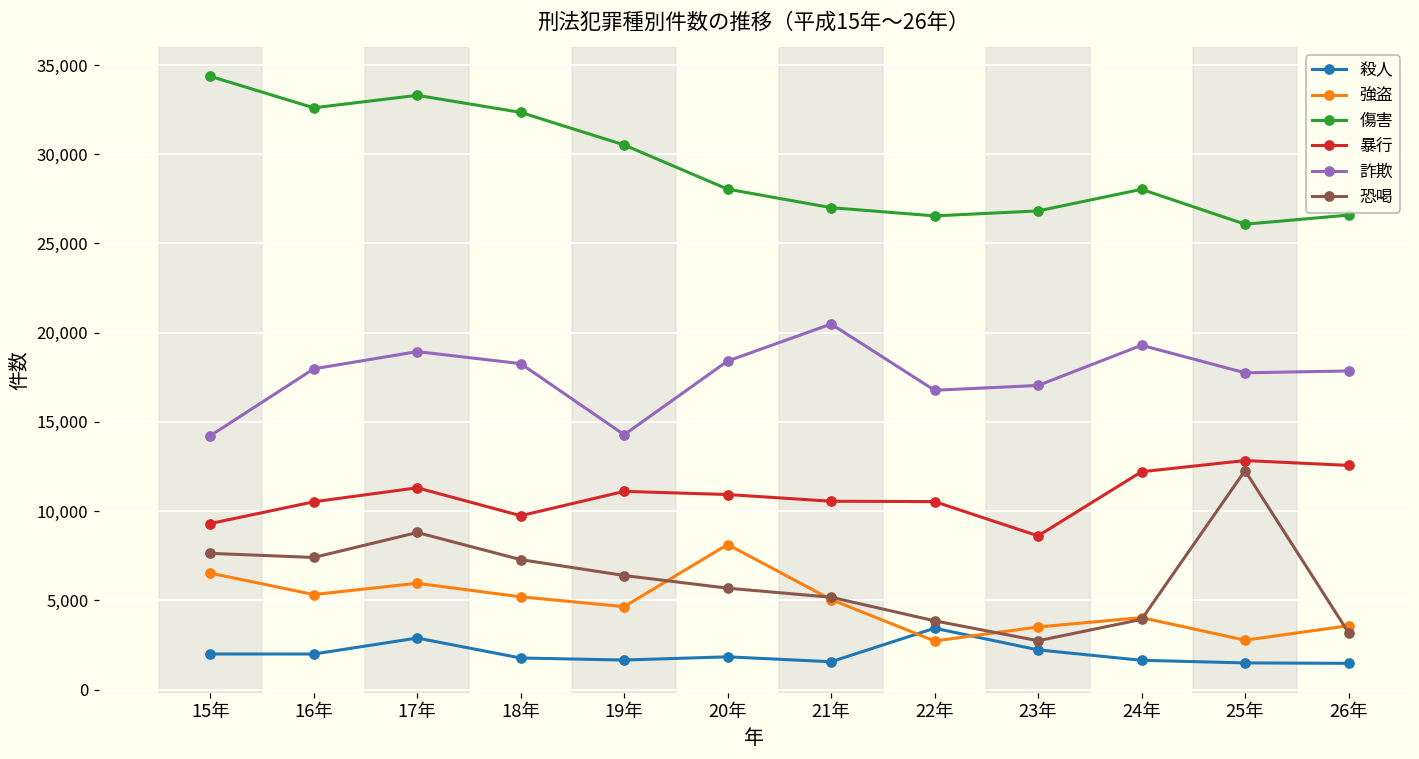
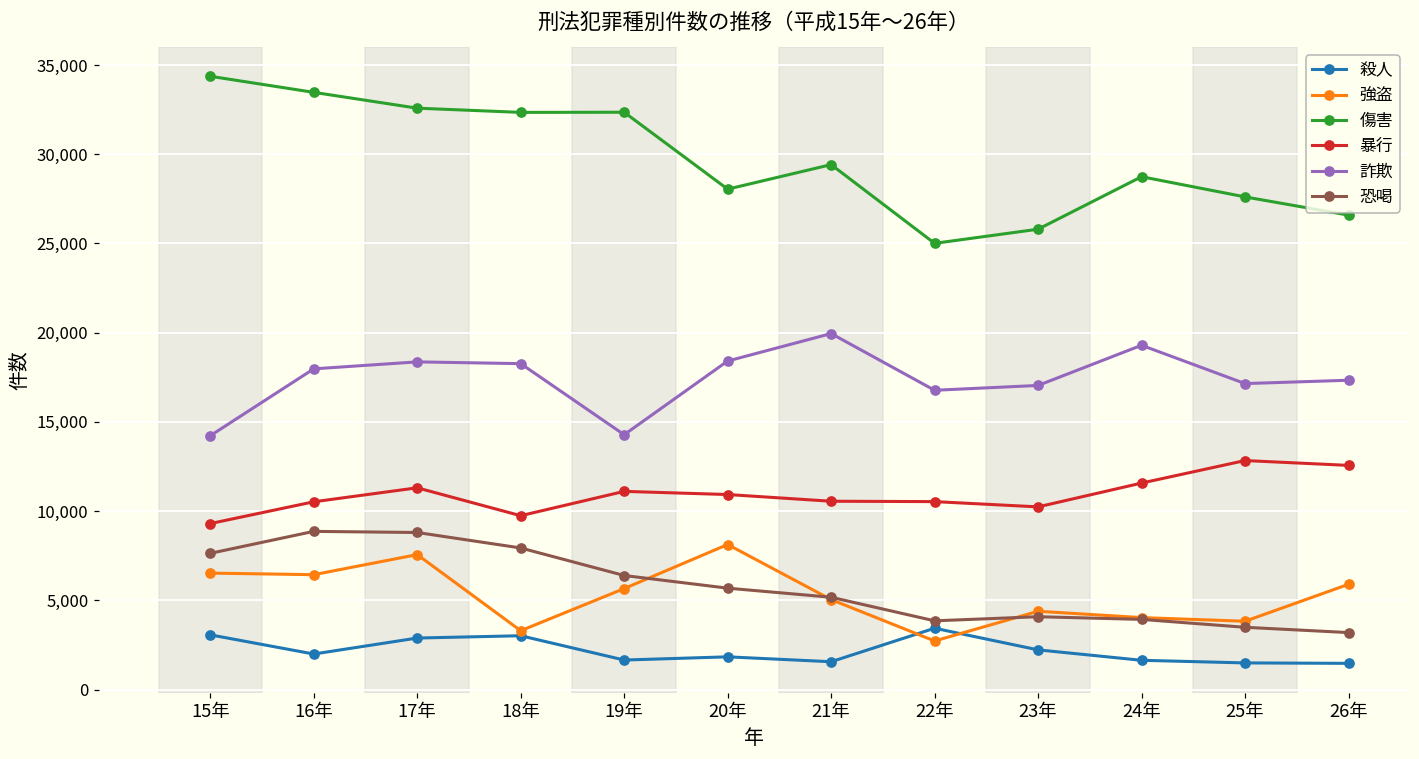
殺人, 15年: 2,000 -> 3,100
強盗, 16年: 5,300 -> 6,400
傷害, 16年: 32,600 -> 33,500
恐喝, 16年: 7,400 -> 8,900
強盗, 17年: 6,000 -> 7,600
傷害, 17年: 33,300 -> 32,600
詐欺, 17年: 18,900 -> 18,400
殺人, 18年: 1,800 -> 3,000
強盗, 18年: 5,200 -> 3,300
恐喝, 18年: 7,300 -> 7,900
強盗, 19年: 4,600 -> 5,700
傷害, 19年: 30,500 -> 32,400
傷害, 21年: 27,000 -> 29,400
詐欺, 21年: 20,500 -> 20,000
傷害, 22年: 26,500 -> 25,000
強盗, 23年: 3,500 -> 4,400
傷害, 23年: 26,800 -> 25,800
暴行, 23年: 8,600 -> 10,200
恐喝, 23年: 2,700 -> 4,100
傷害, 24年: 28,000 -> 28,700
暴行, 24年: 12,200 -> 11,600
強盗, 25年: 2,800 -> 3,800
傷害, 25年: 26,100 -> 27,600
詐欺, 25年: 17,800 -> 17,100
恐喝, 25年: 12,300 -> 3,500
強盗, 26年: 3,600 -> 5,900
詐欺, 26年: 17,900 -> 17,300
